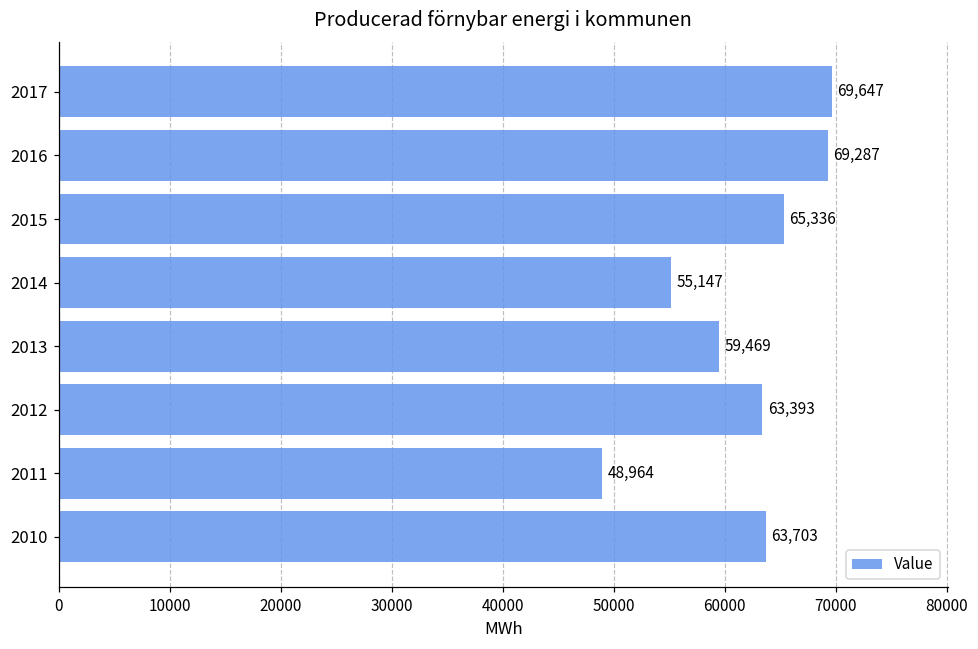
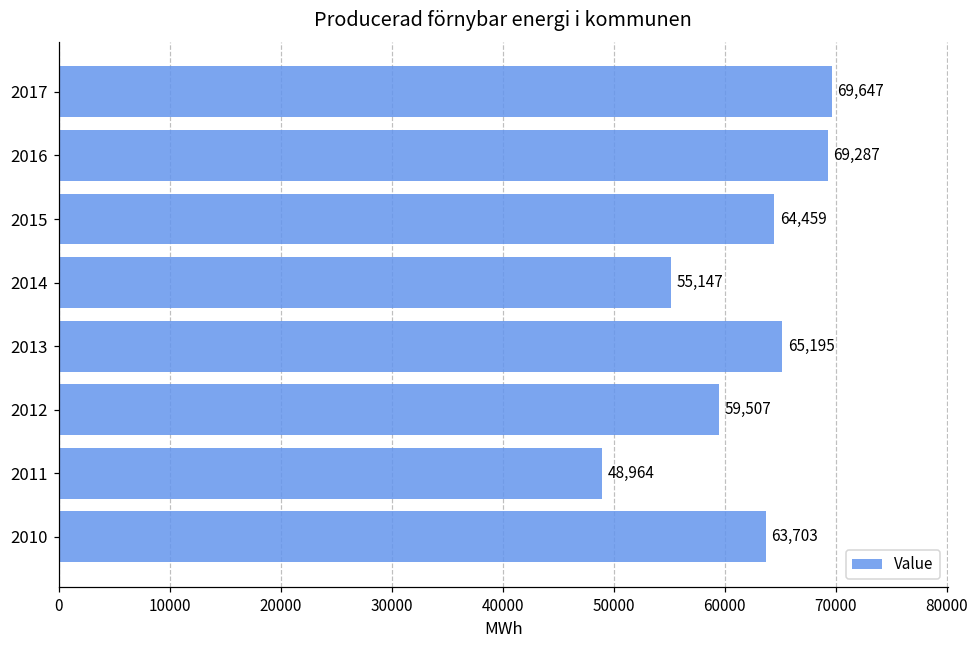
2015: 65,336 -> 64,459
2013: 59,469 -> 65,195
2012: 63,393 -> 59,507
